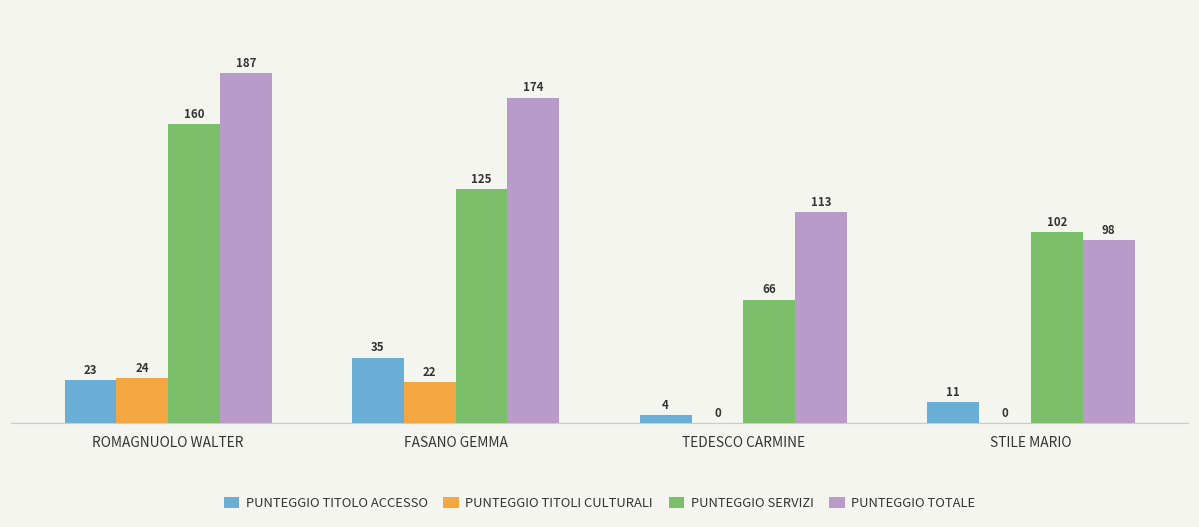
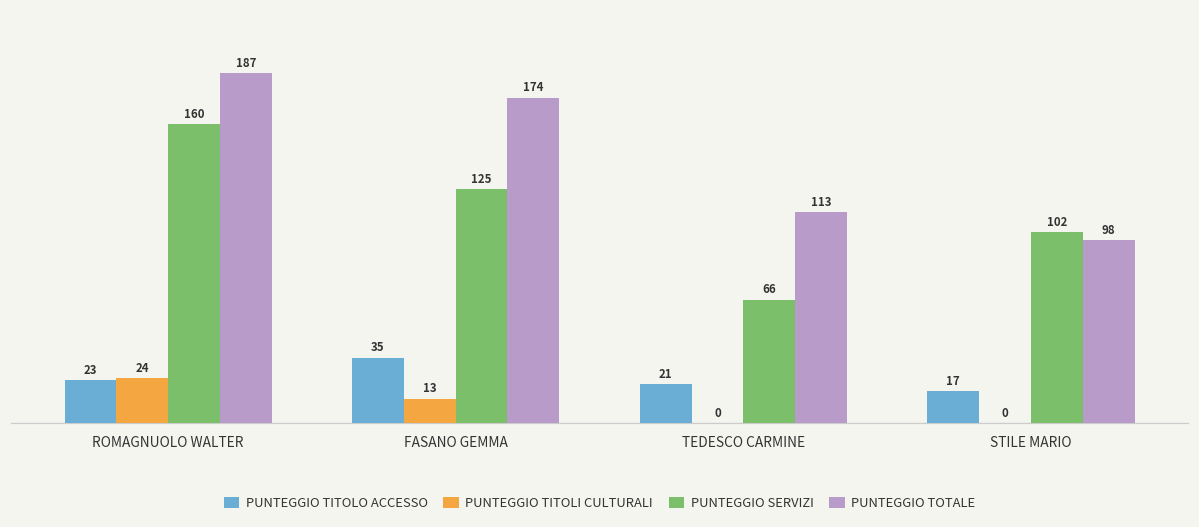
PUNTEGGIO TITOLI CULTURALI, FASANO GEMMA: 22 -> 13
PUNTEGGIO TITOLO ACCESSO, TEDESCO CARMINE: 4 -> 21
PUNTEGGIO TITOLO ACCESSO, STILE MARIO: 11 -> 17
